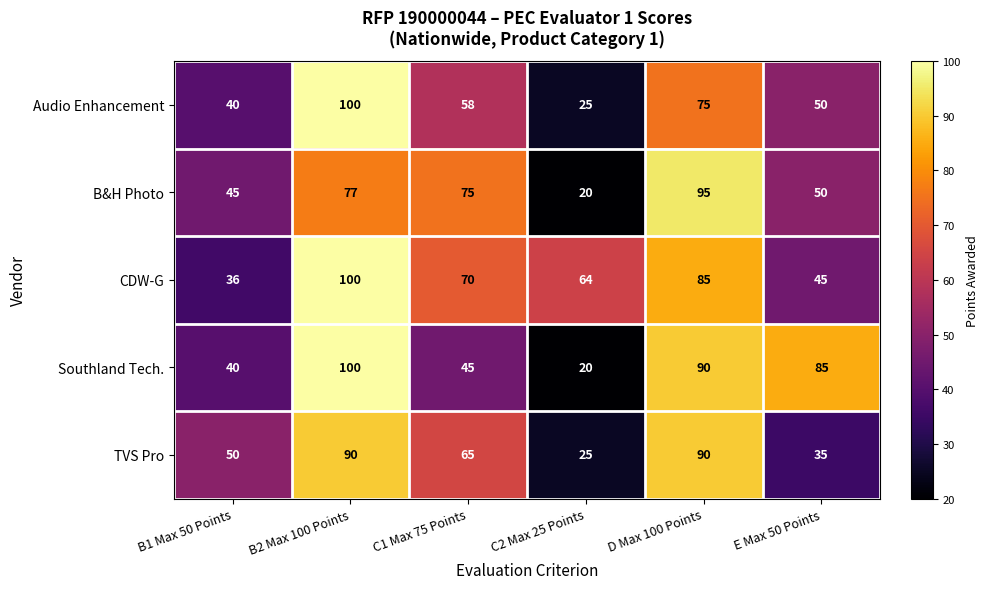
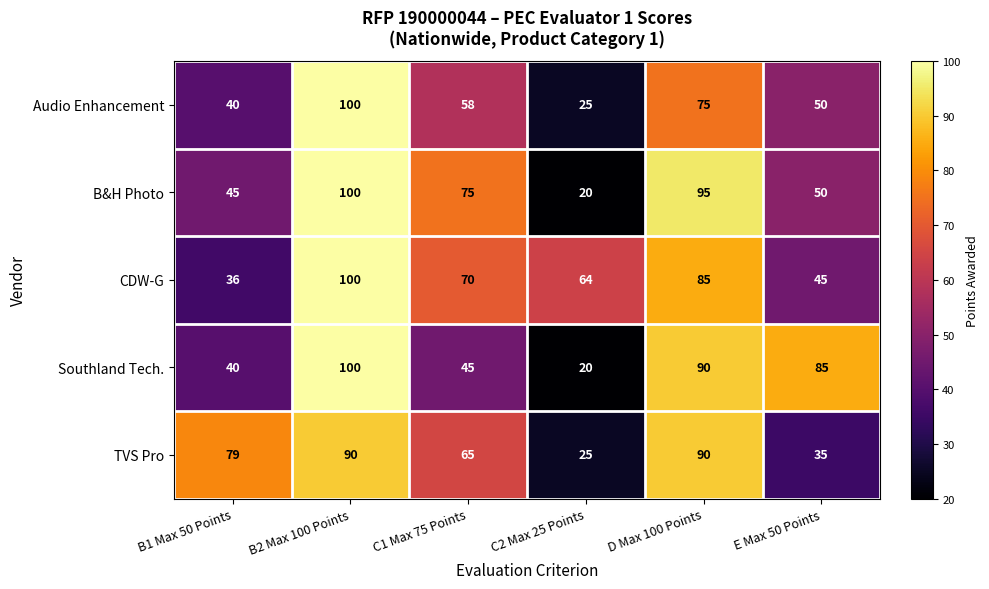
B&H Photo, B2 Max 100 Points: 77 -> 100
TVS Pro, B1 Max 50 Points: 50 -> 79
